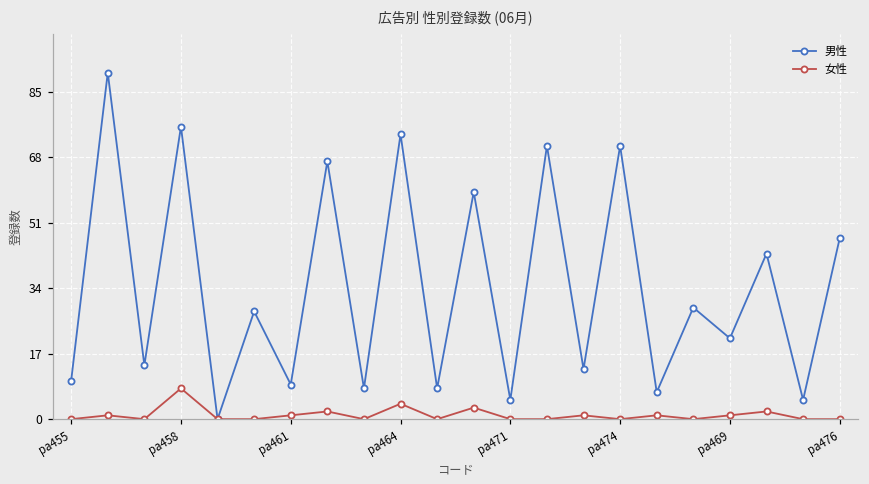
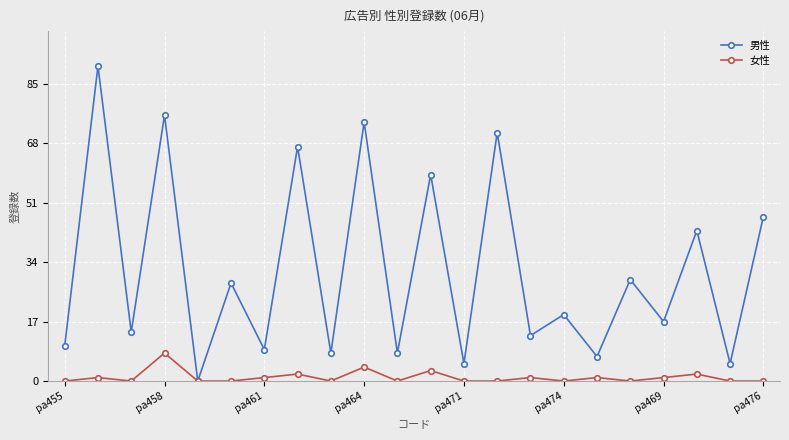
男性, pa474: 71 -> 19
男性, pa469: 21 -> 17
